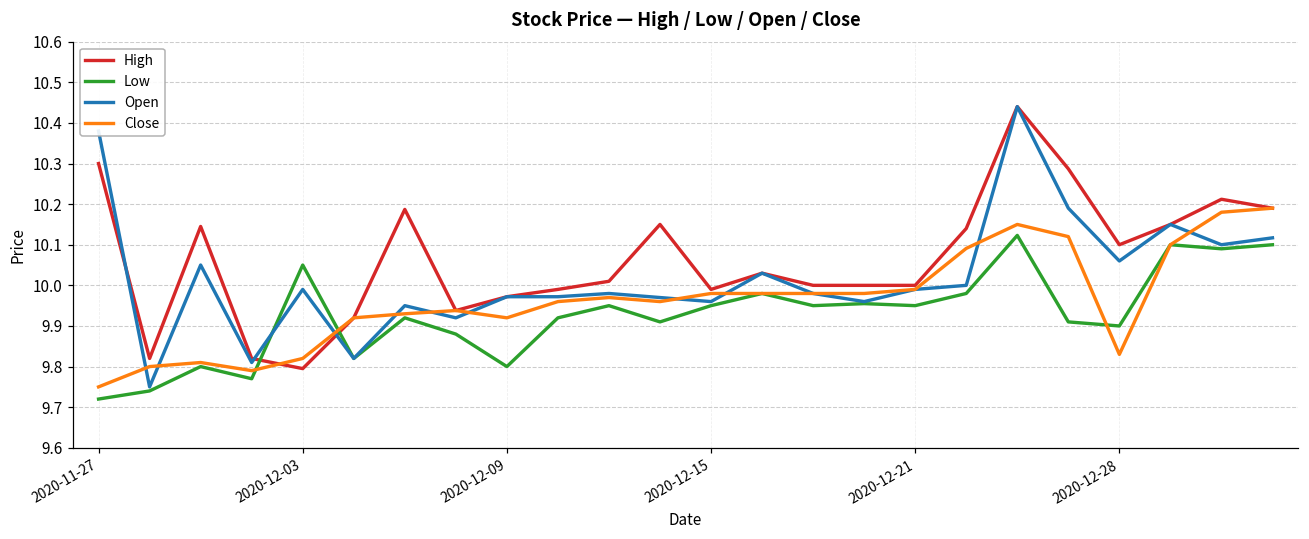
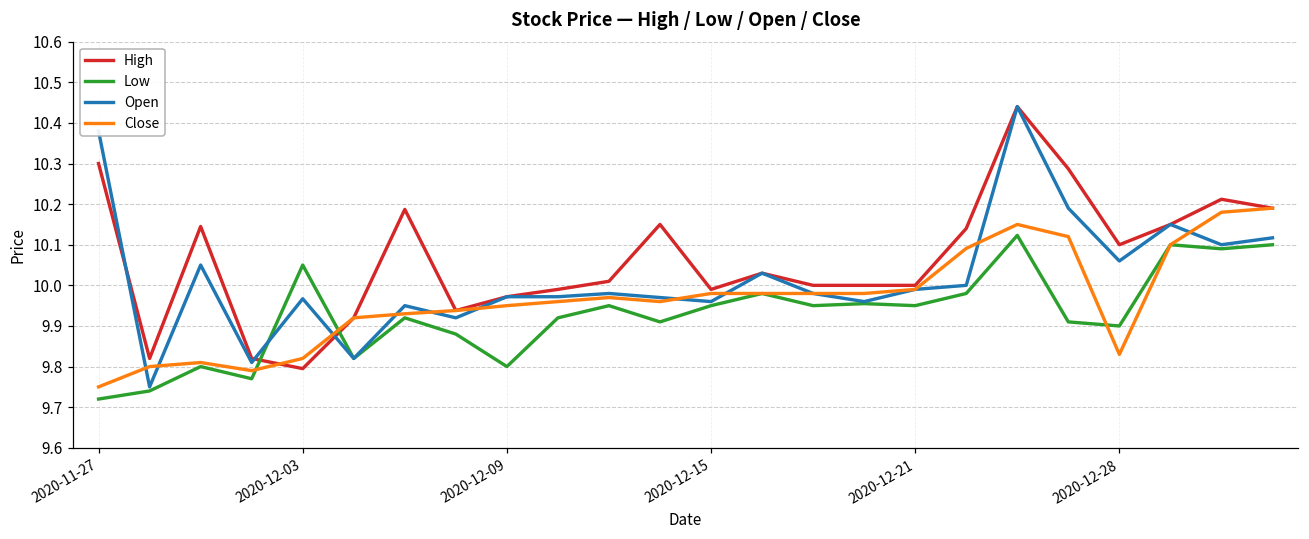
Open, 2020-12-03: 9.99 -> 9.97
Close, 2020-12-09: 9.92 -> 9.95
